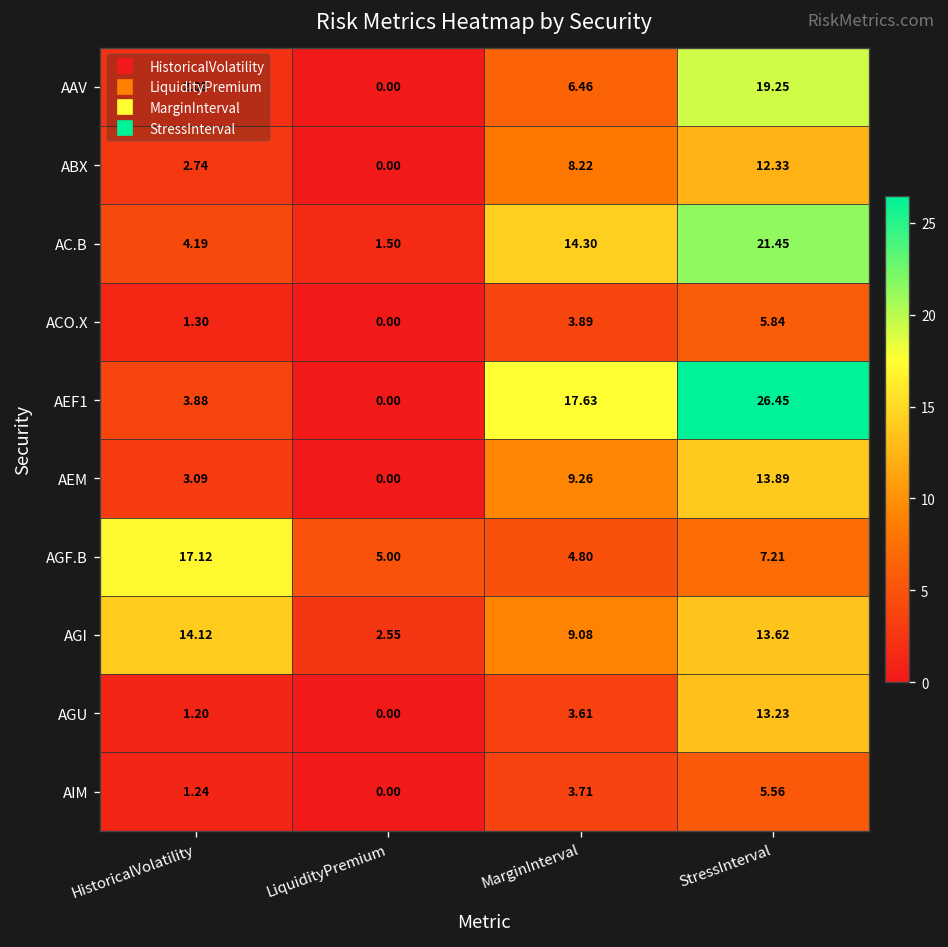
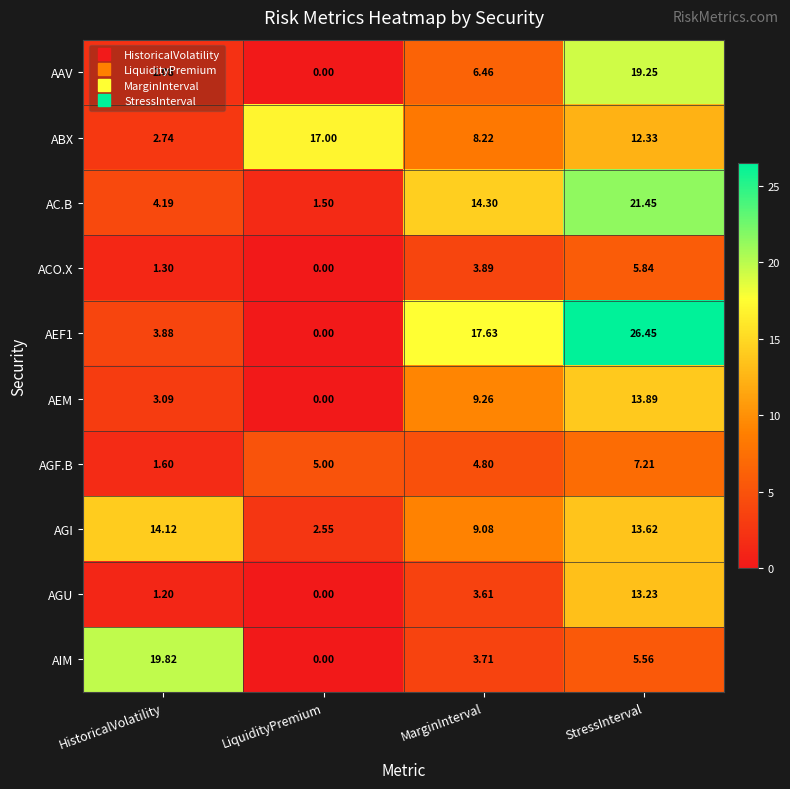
ABX, LiquidityPremium: 0.00 -> 17.00
AGF.B, HistoricalVolatility: 17.12 -> 1.60
AIM, HistoricalVolatility: 1.24 -> 19.82
